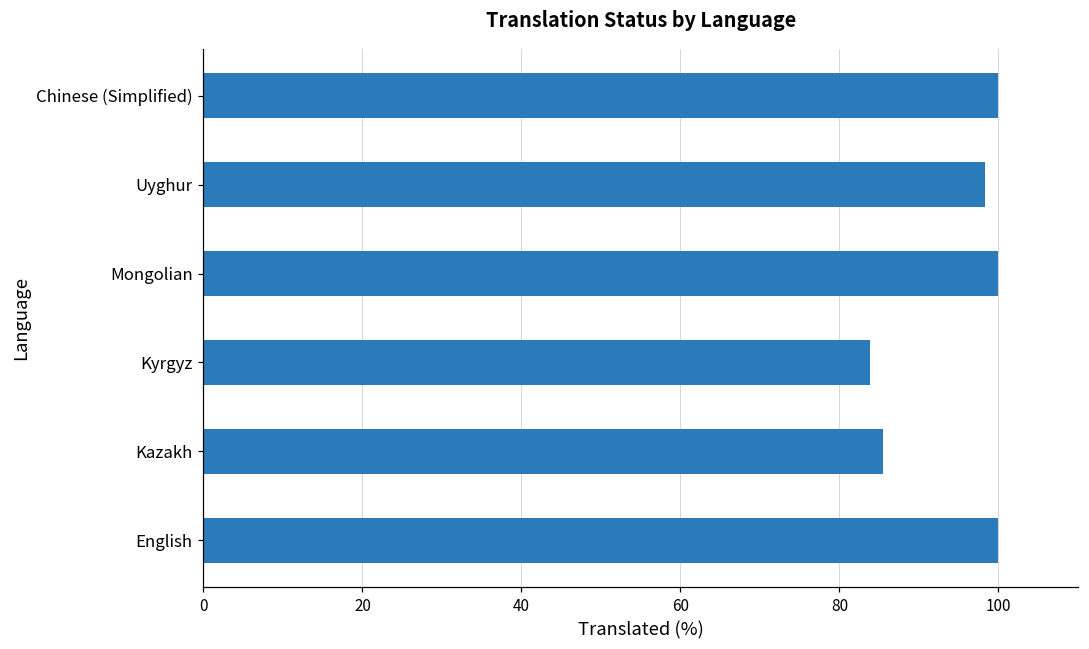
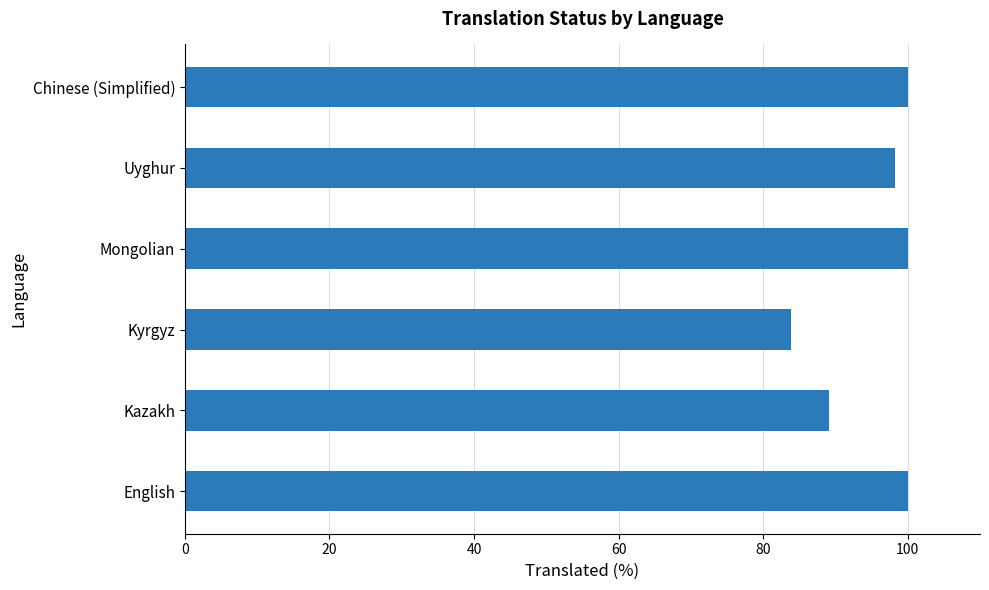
Kazakh: 86 -> 89
